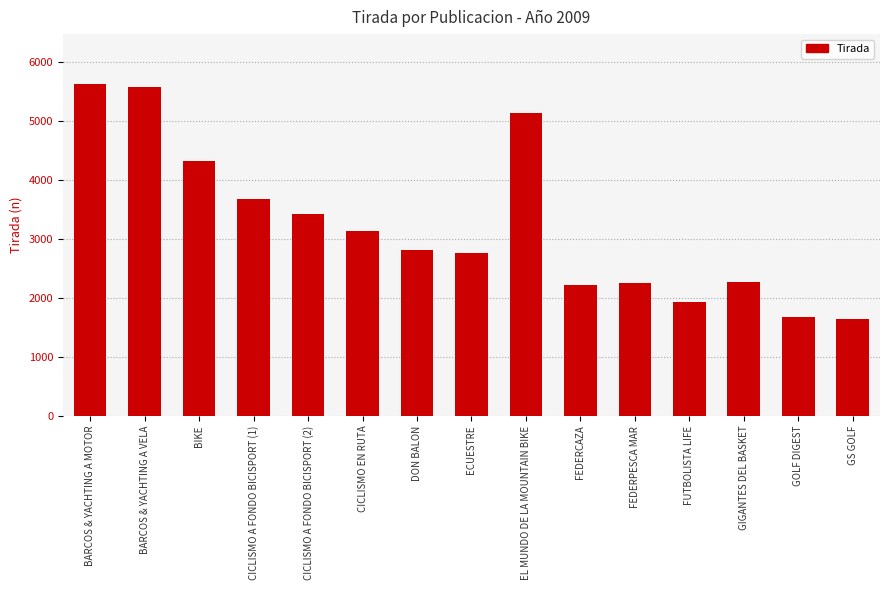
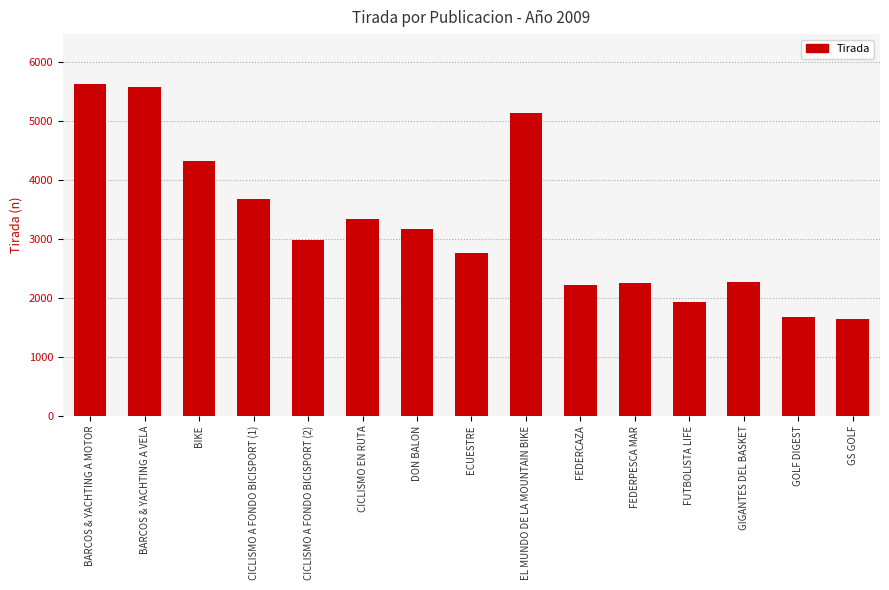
CICLISMO A FONDO BICISPORT (2): 3400 -> 3000
CICLISMO EN RUTA: 3100 -> 3300
DON BALON: 2800 -> 3200
